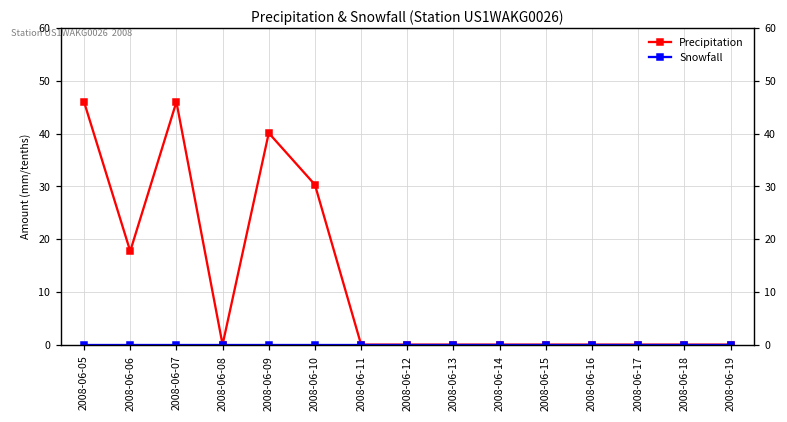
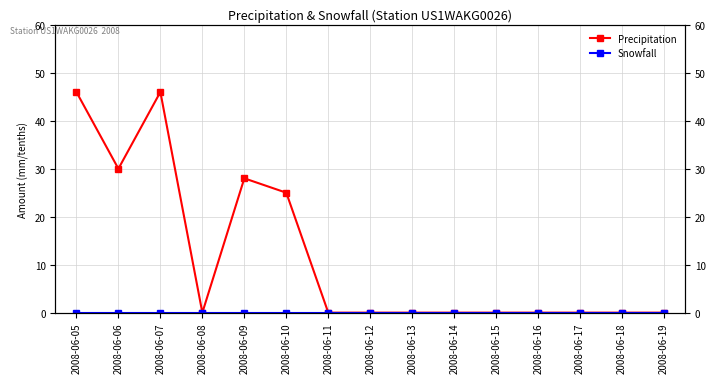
Precipitation, 2008-06-06: 18 -> 30
Precipitation, 2008-06-09: 40 -> 28
Precipitation, 2008-06-10: 30 -> 25
